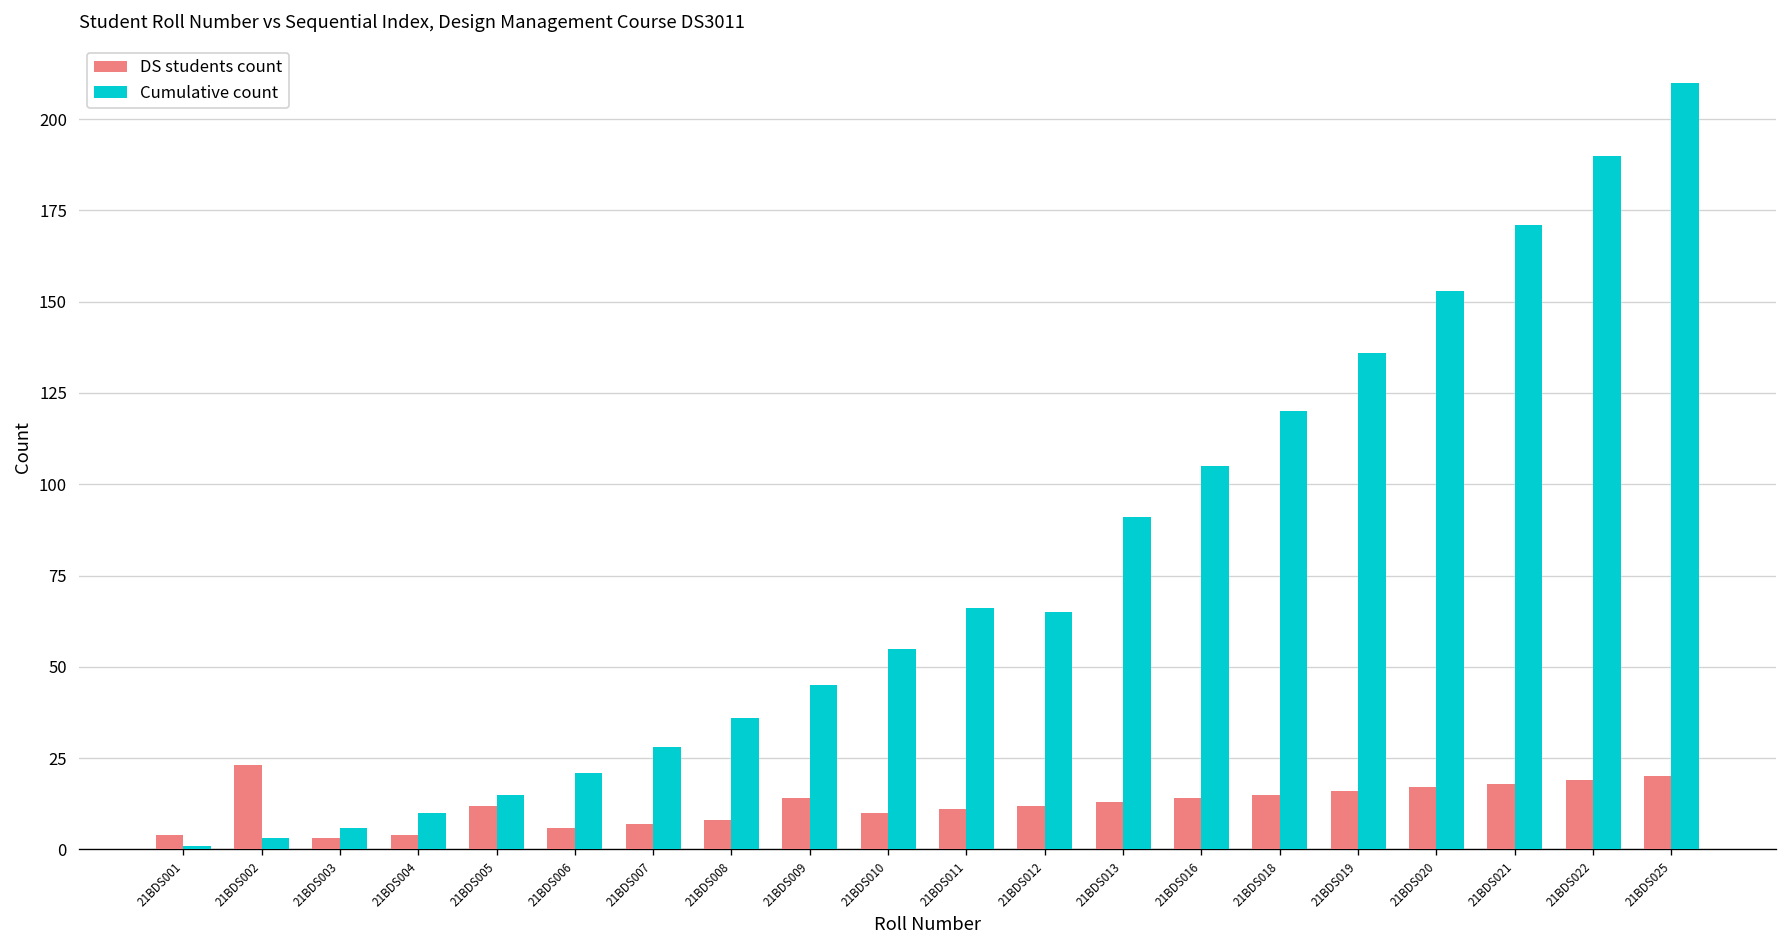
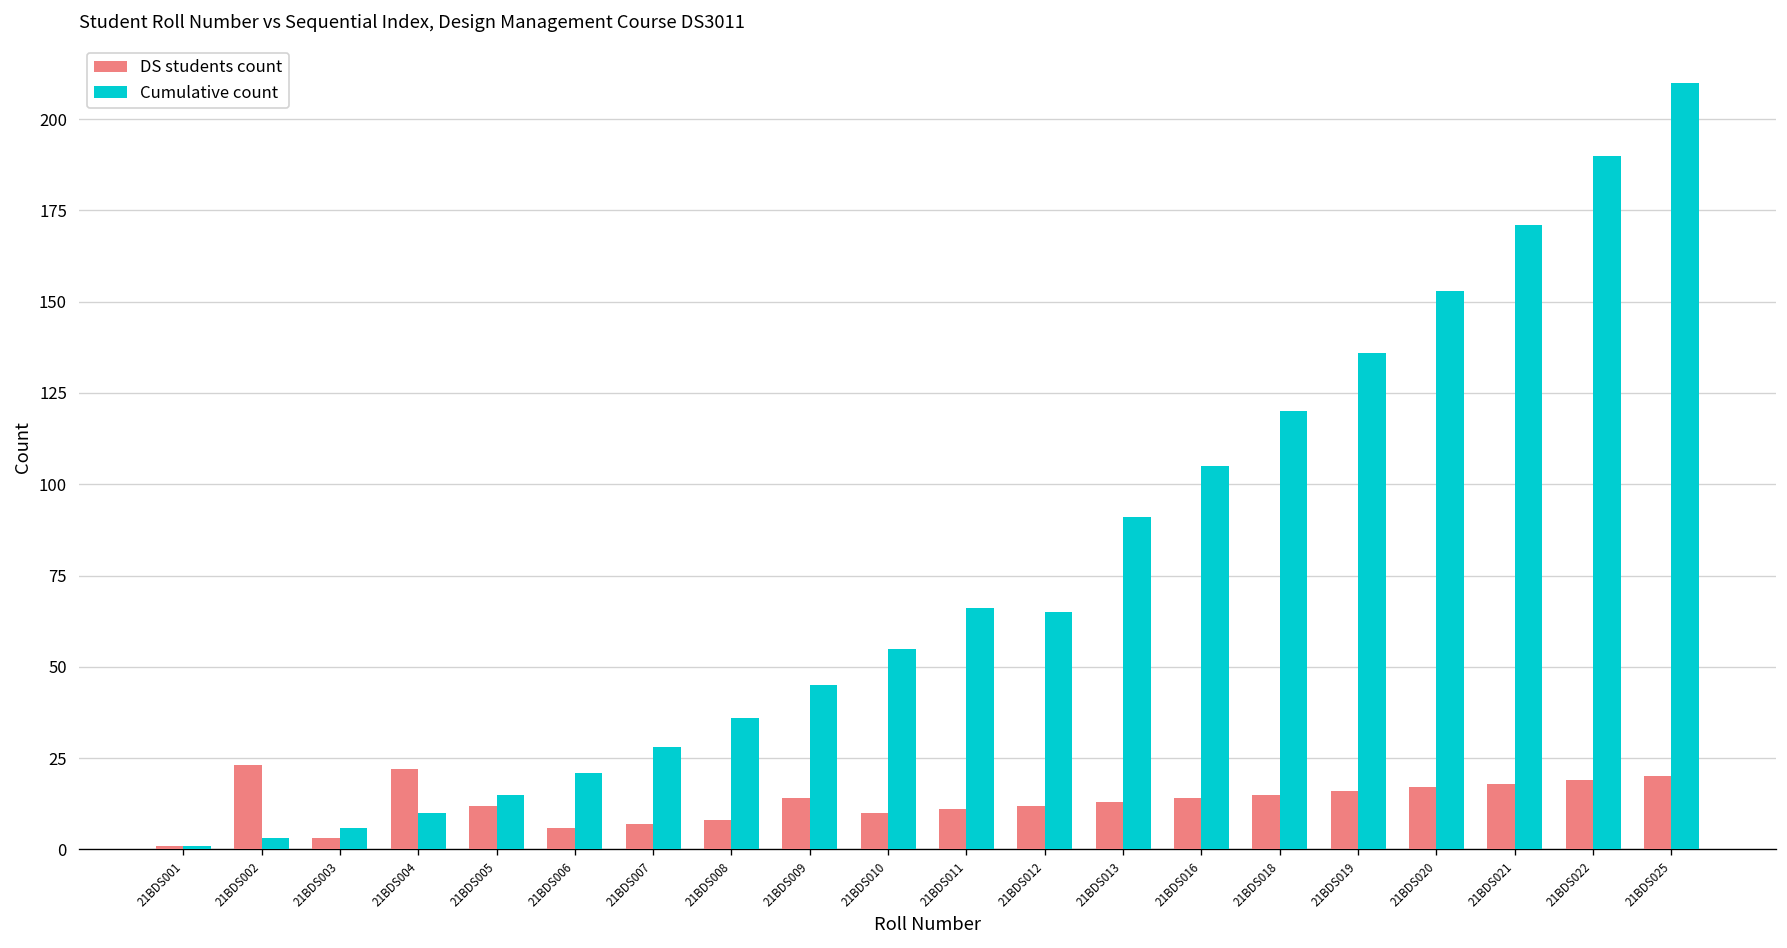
DS students count, 21BDS001: 4 -> 1
DS students count, 21BDS004: 4 -> 22
